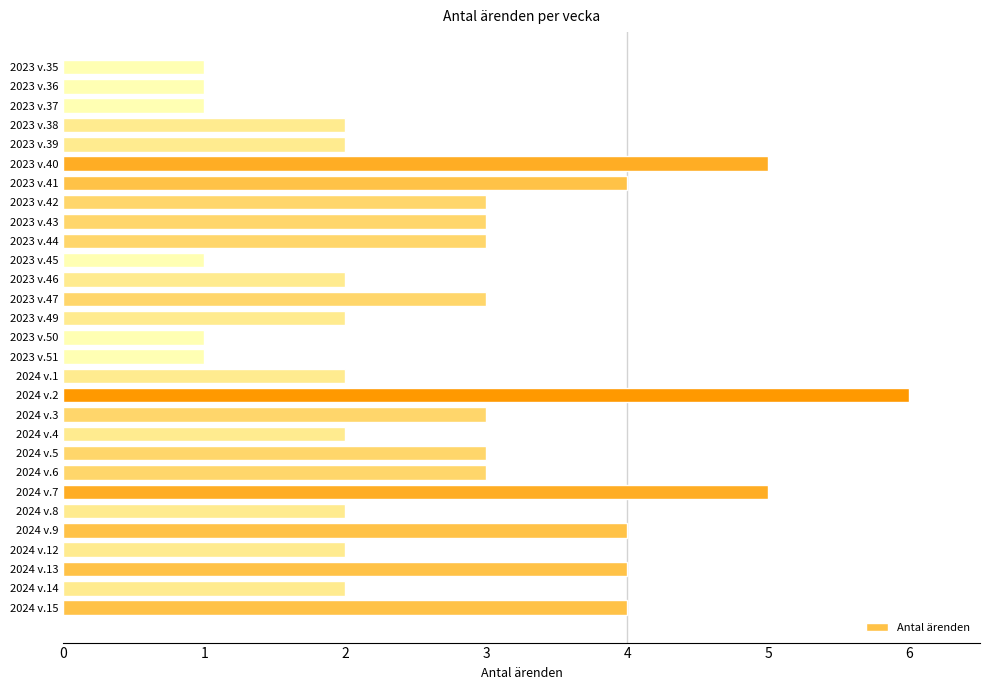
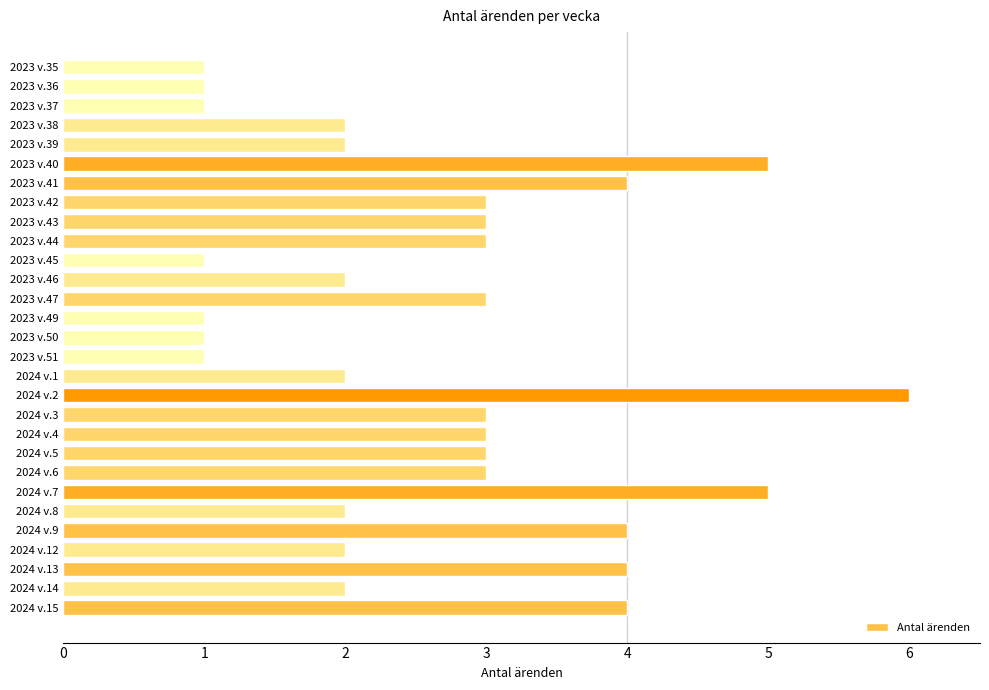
2023 v.49: 2 -> 1
2024 v.4: 2 -> 3
